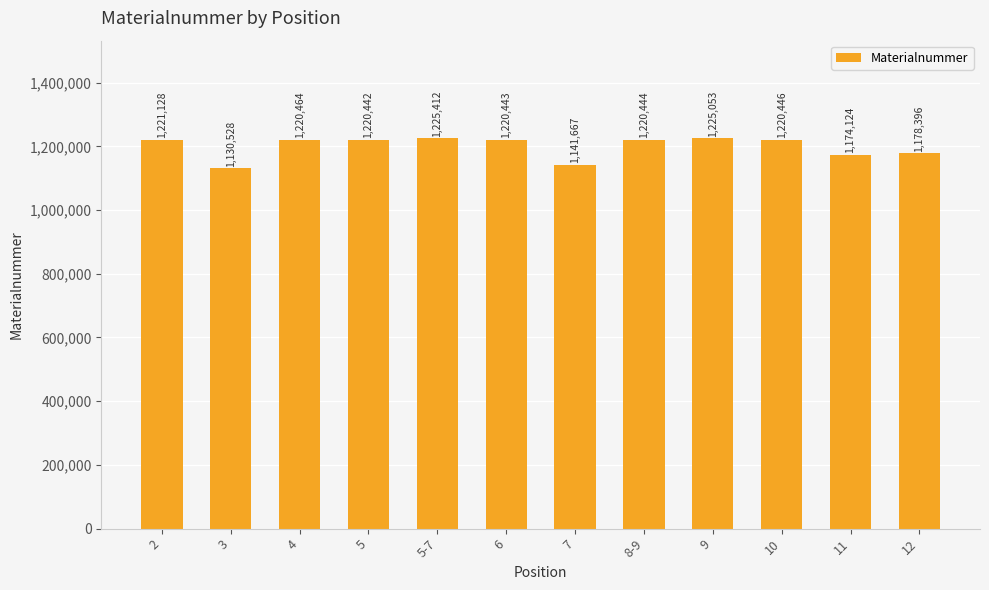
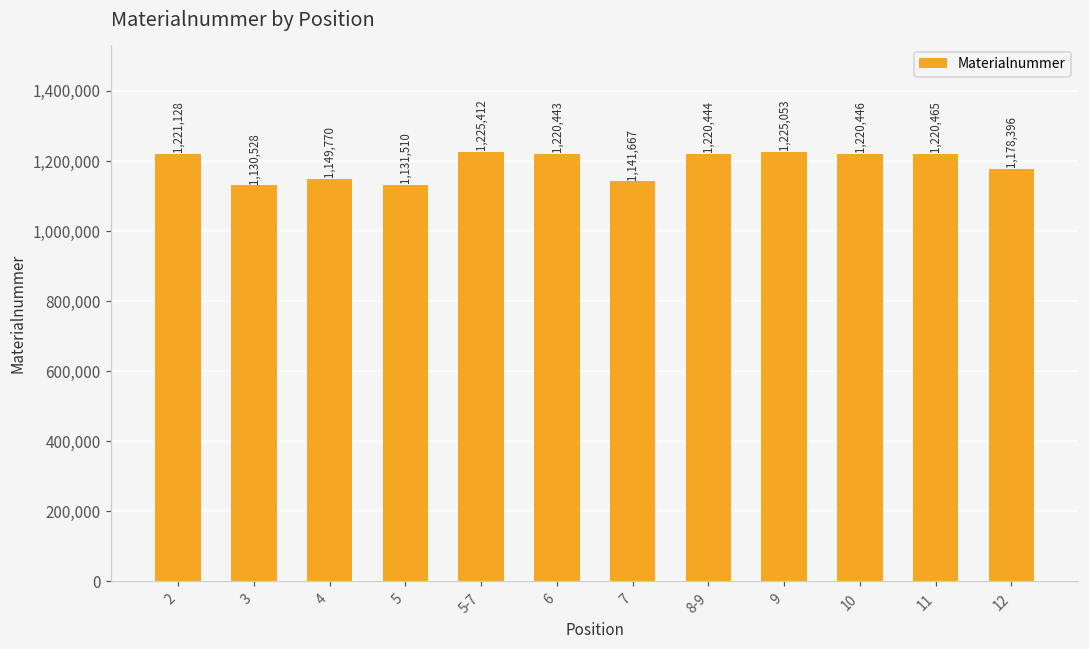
4: 1,220,464 -> 1,149,770
5: 1,220,442 -> 1,131,510
11: 1,174,124 -> 1,220,465
